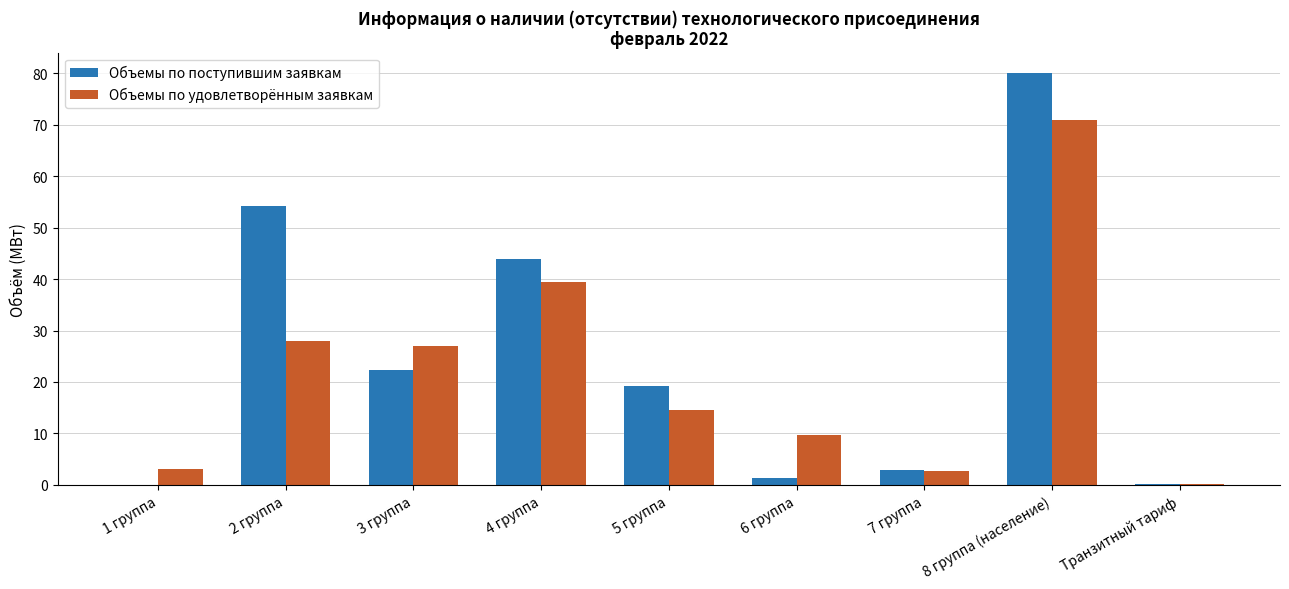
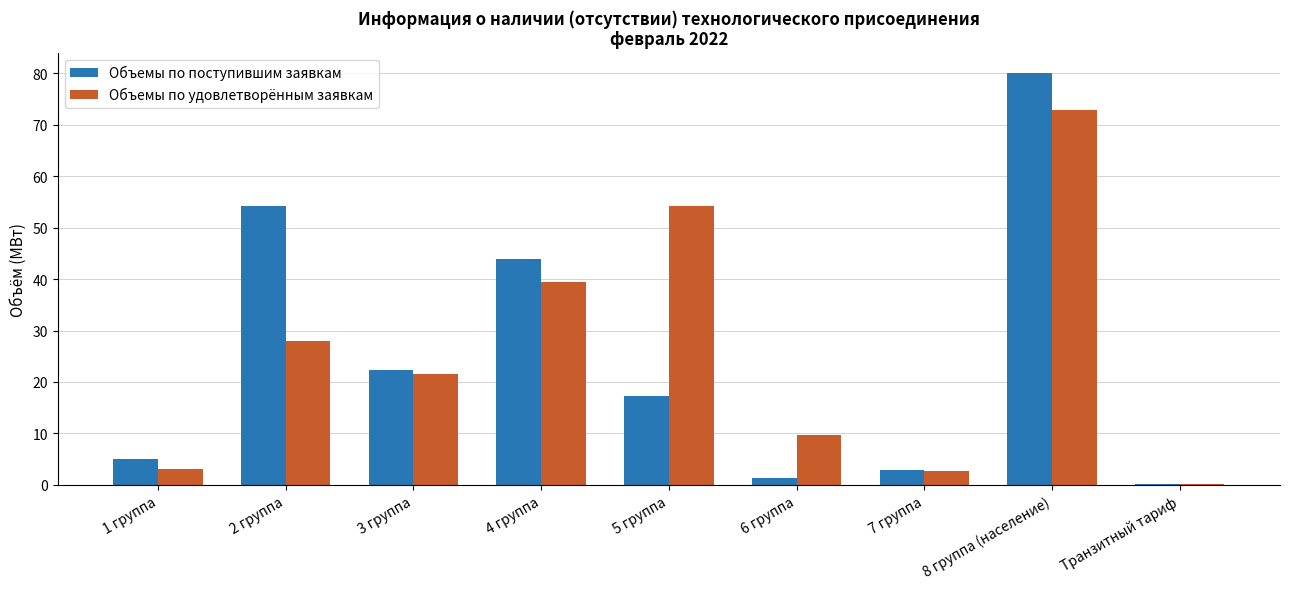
Объемы по поступившим заявкам, 1 группа: 0 -> 5
Объемы по удовлетворённым заявкам, 3 группа: 27 -> 22
Объемы по поступившим заявкам, 5 группа: 19 -> 17
Объемы по удовлетворённым заявкам, 5 группа: 14 -> 54
Объемы по удовлетворённым заявкам, 8 группа (население): 71 -> 73
